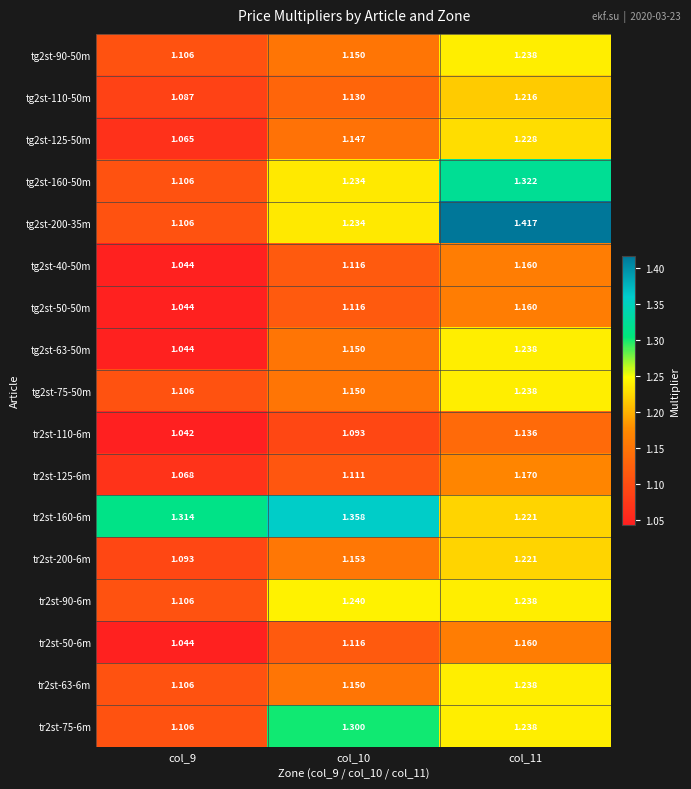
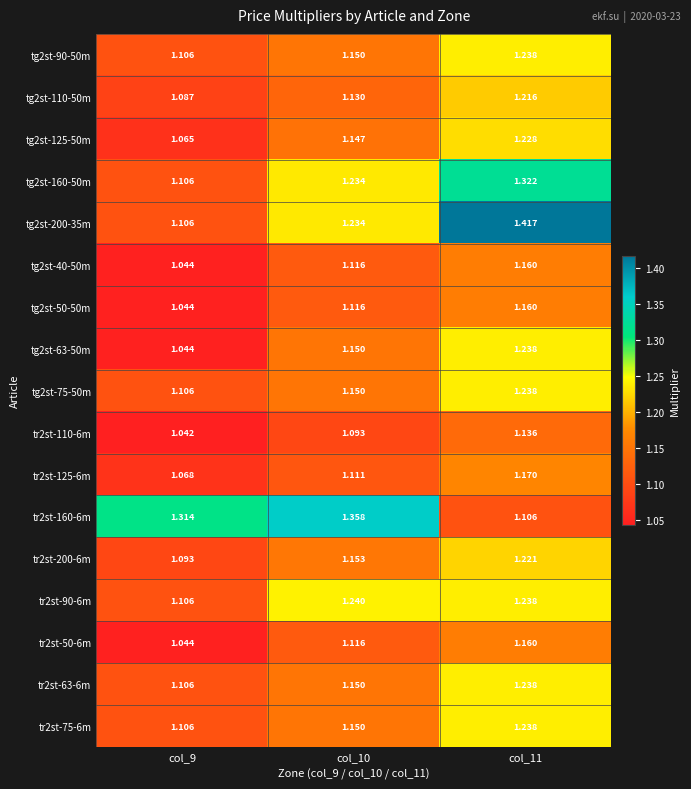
tr2st-160-6m, col_11: 1.221 -> 1.106
tr2st-75-6m, col_10: 1.300 -> 1.150
